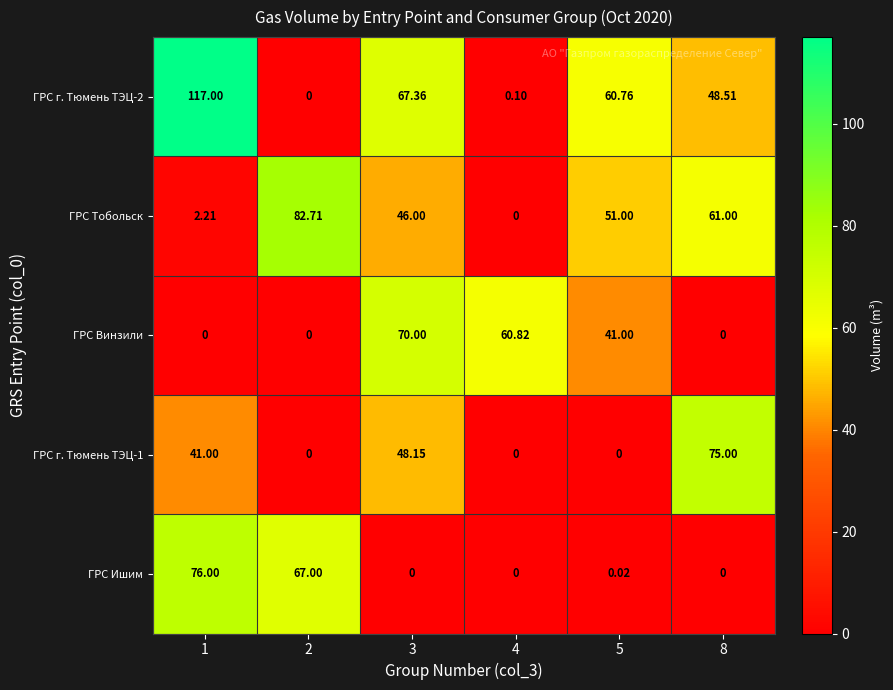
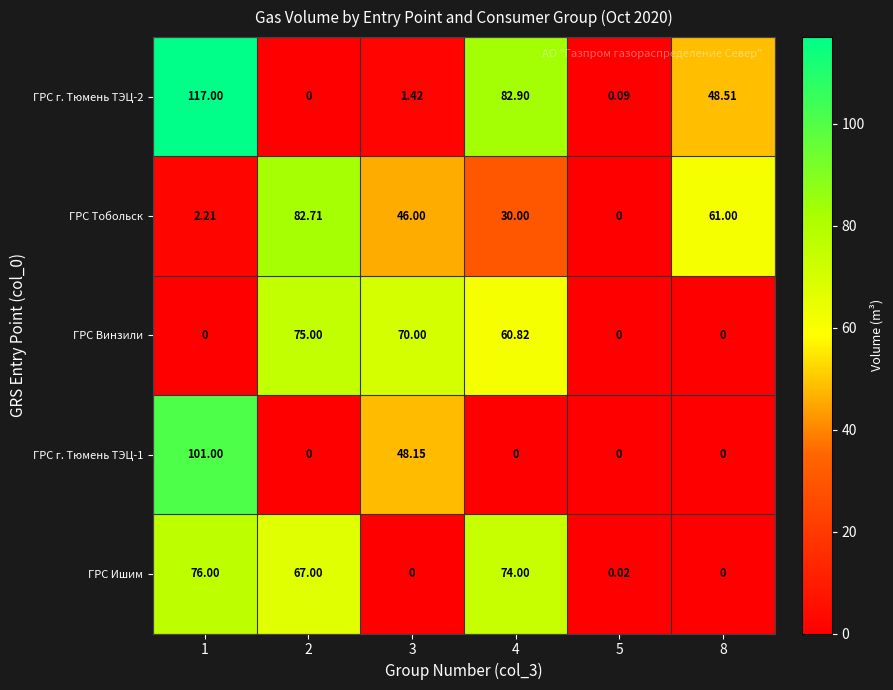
ГРС г. Тюмень ТЭЦ-2, 3: 67.36 -> 1.42
ГРС г. Тюмень ТЭЦ-2, 4: 0.10 -> 82.90
ГРС г. Тюмень ТЭЦ-2, 5: 60.76 -> 0.09
ГРС Тобольск, 4: 0 -> 30.00
ГРС Тобольск, 5: 51.00 -> 0
ГРС Винзили, 2: 0 -> 75.00
ГРС Винзили, 5: 41.00 -> 0
ГРС г. Тюмень ТЭЦ-1, 1: 41.00 -> 101.00
ГРС г. Тюмень ТЭЦ-1, 8: 75.00 -> 0
ГРС Ишим, 4: 0 -> 74.00
